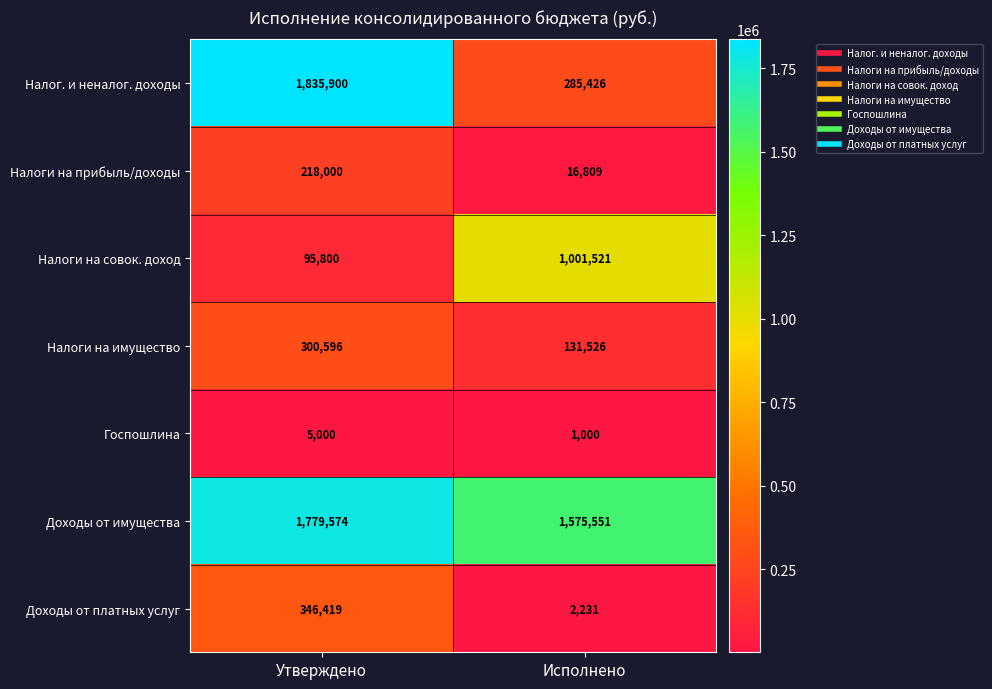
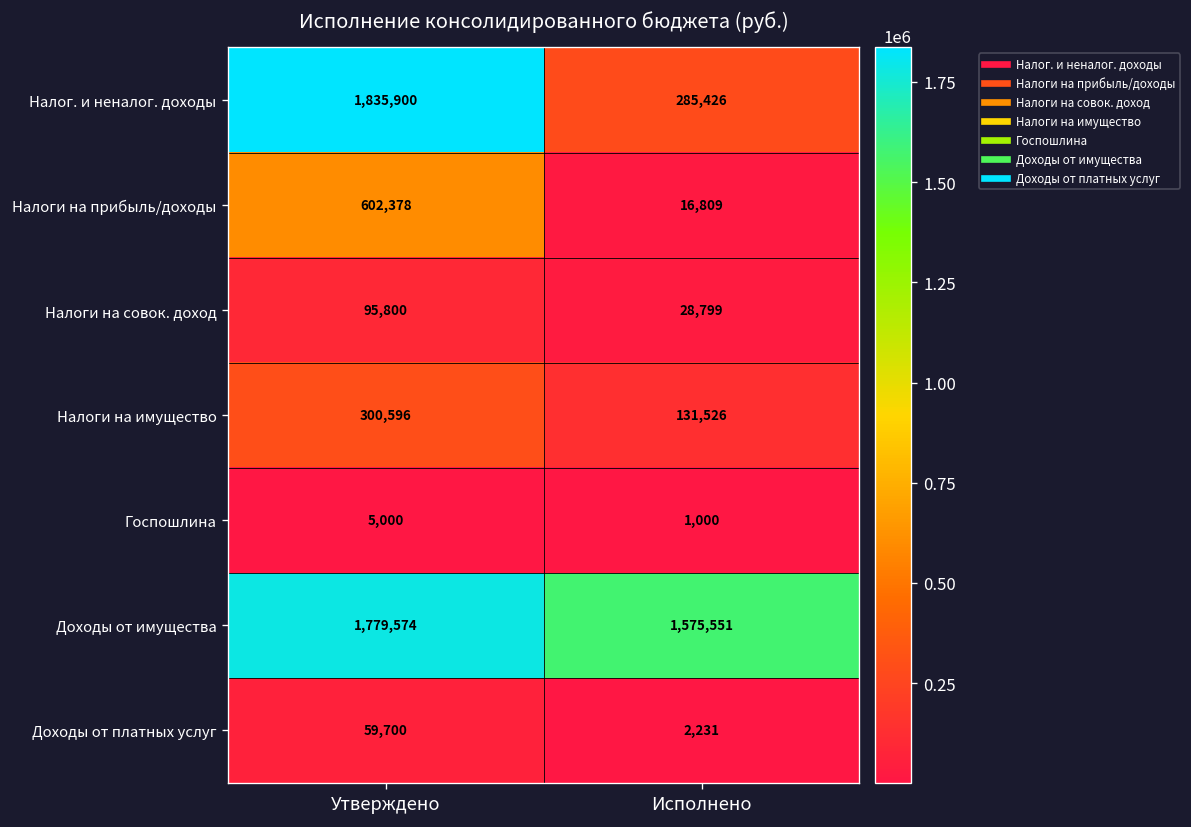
Налоги на прибыль/доходы, Утверждено: 218,000 -> 602,378
Налоги на совок. доход, Исполнено: 1,001,521 -> 28,799
Доходы от платных услуг, Утверждено: 346,419 -> 59,700
